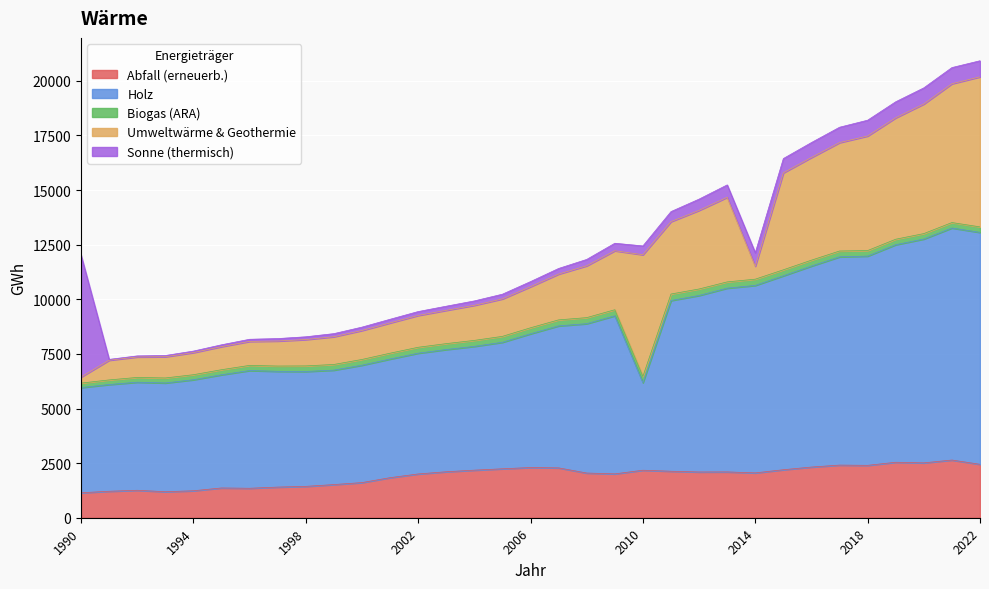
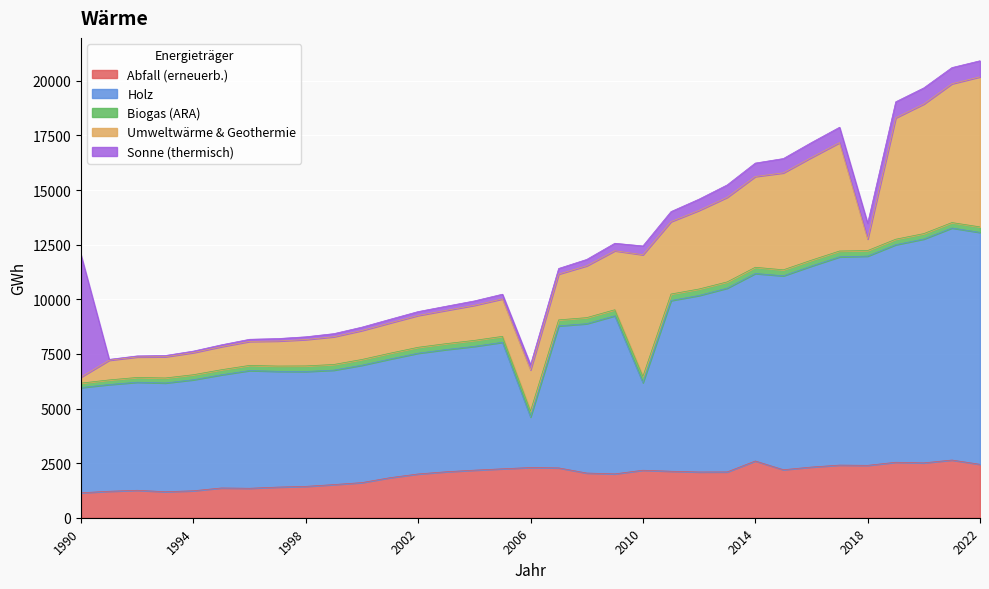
Holz, 2006: 6100 -> 2300
Abfall (erneuerb.), 2014: 2100 -> 2600
Umweltwärme & Geothermie, 2014: 600 -> 4200
Umweltwärme & Geothermie, 2018: 5200 -> 500
